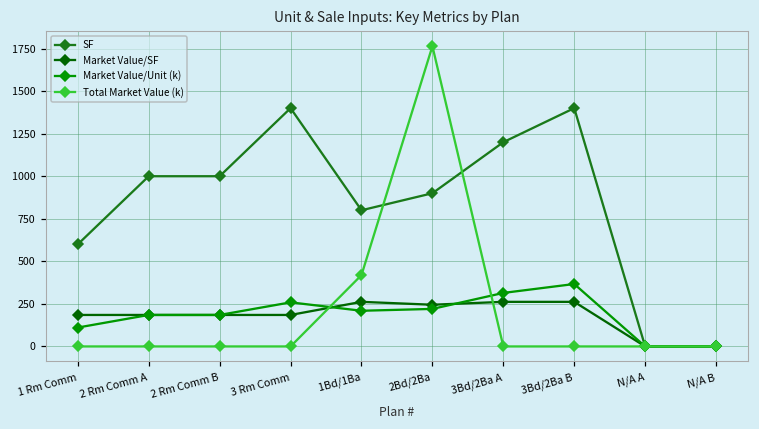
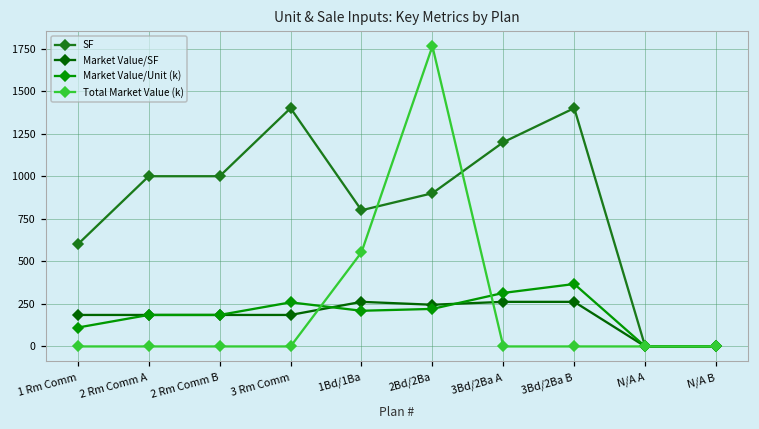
Total Market Value (k), 1Bd/1Ba: 420 -> 550
